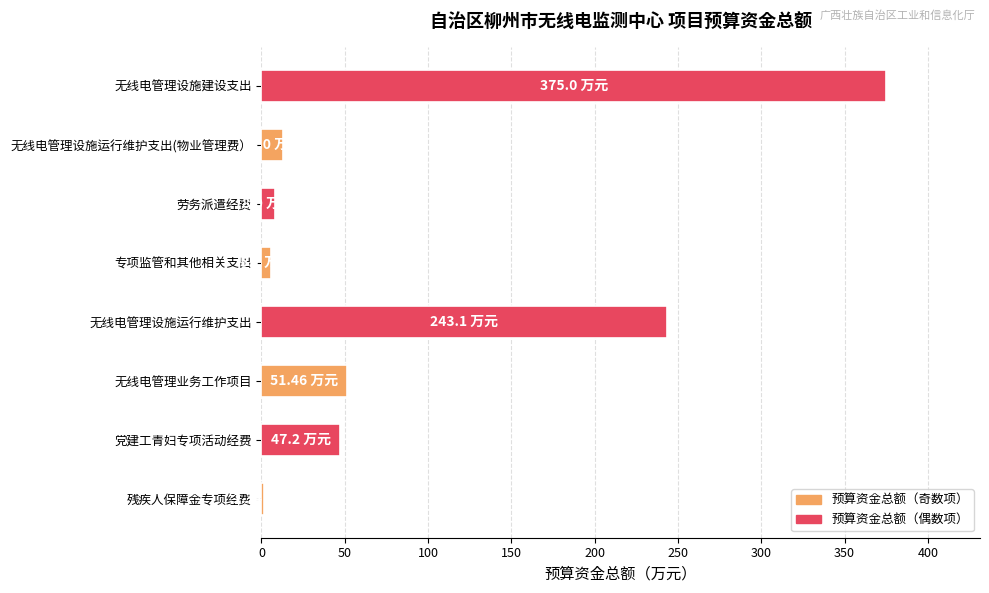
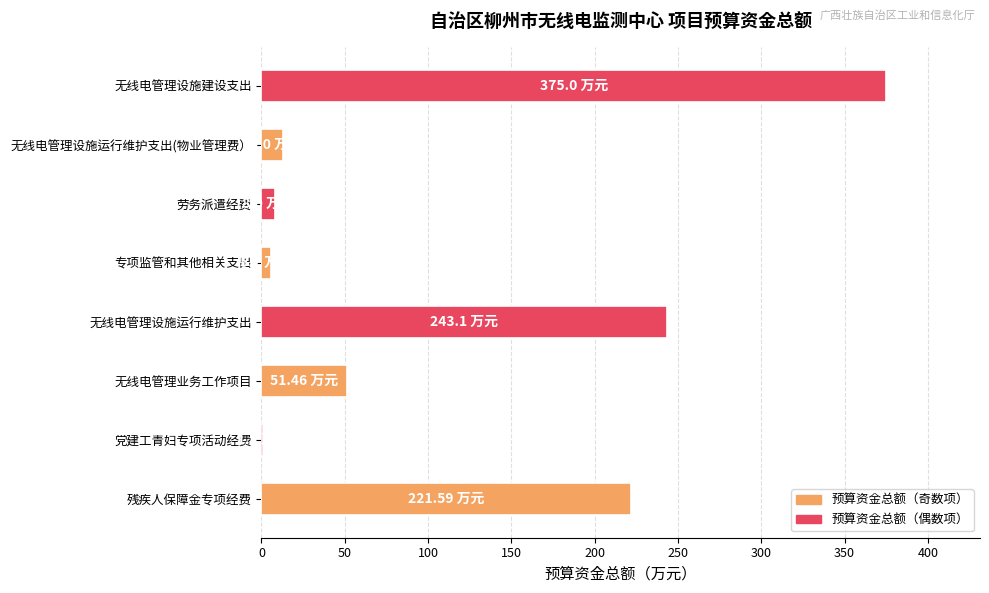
党建工青妇专项活动经费: 47 -> 1
残疾人保障金专项经费: 1 -> 222
